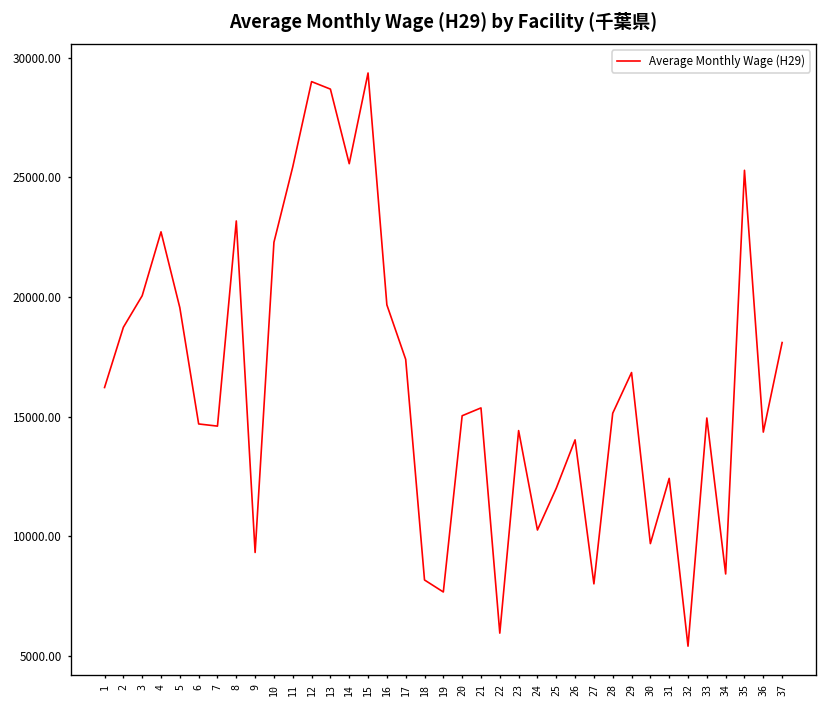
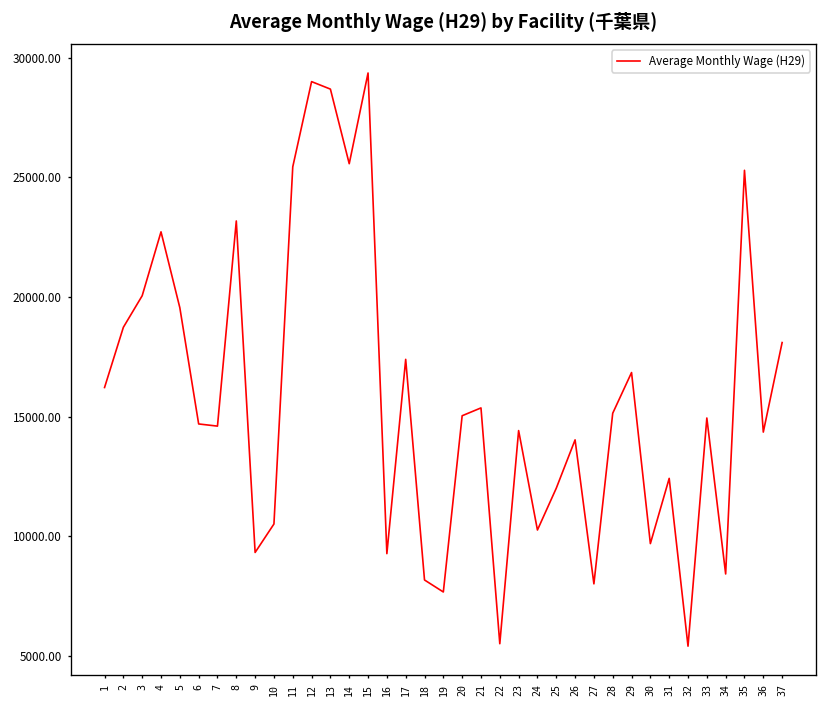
10: 22300 -> 10500
16: 19700 -> 9300
22: 5900 -> 5500
